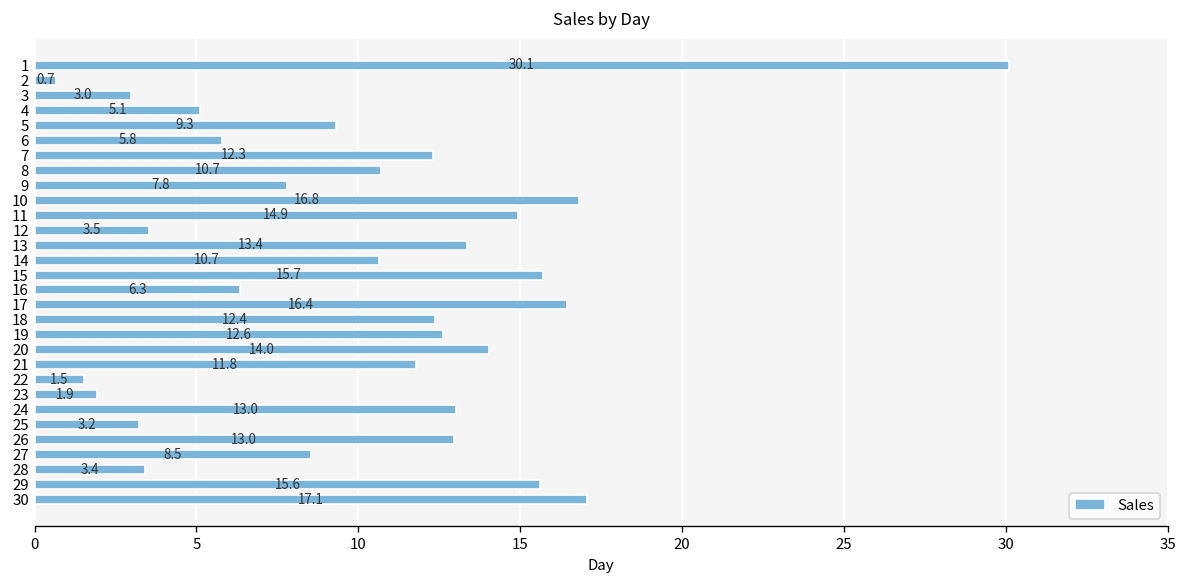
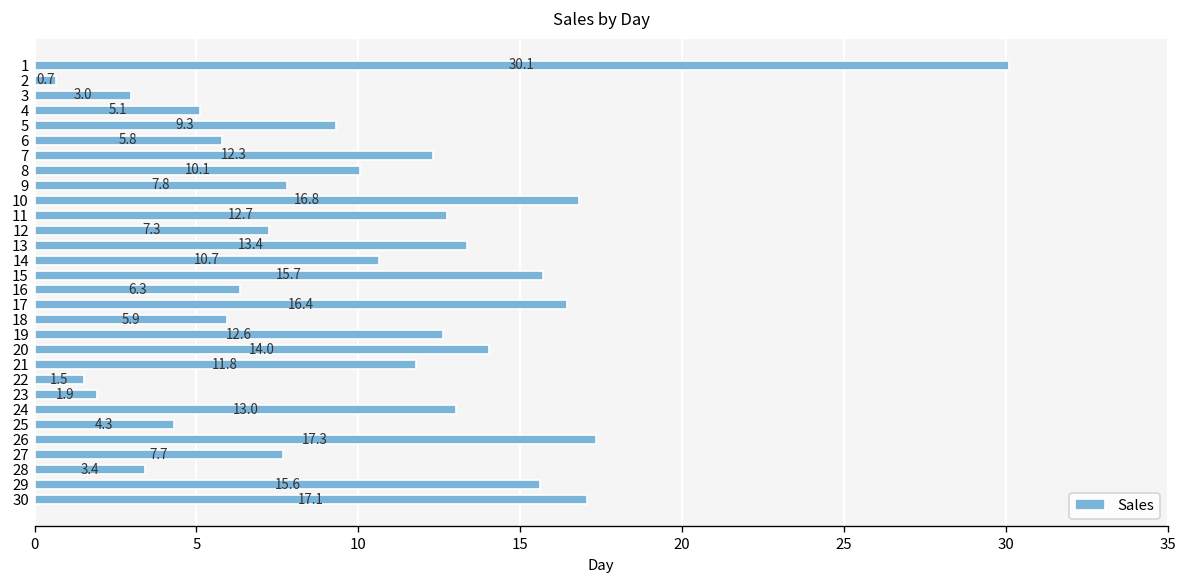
8: 10.7 -> 10.1
11: 14.9 -> 12.7
12: 3.5 -> 7.3
18: 12.4 -> 5.9
25: 3.2 -> 4.3
26: 13.0 -> 17.3
27: 8.5 -> 7.7
